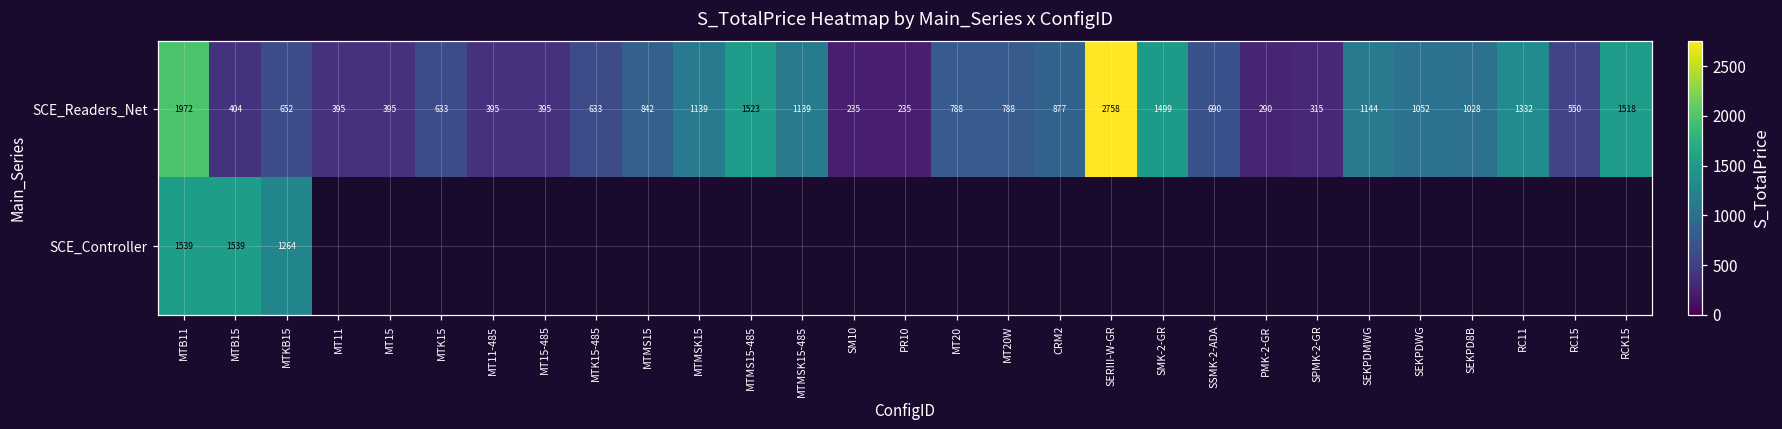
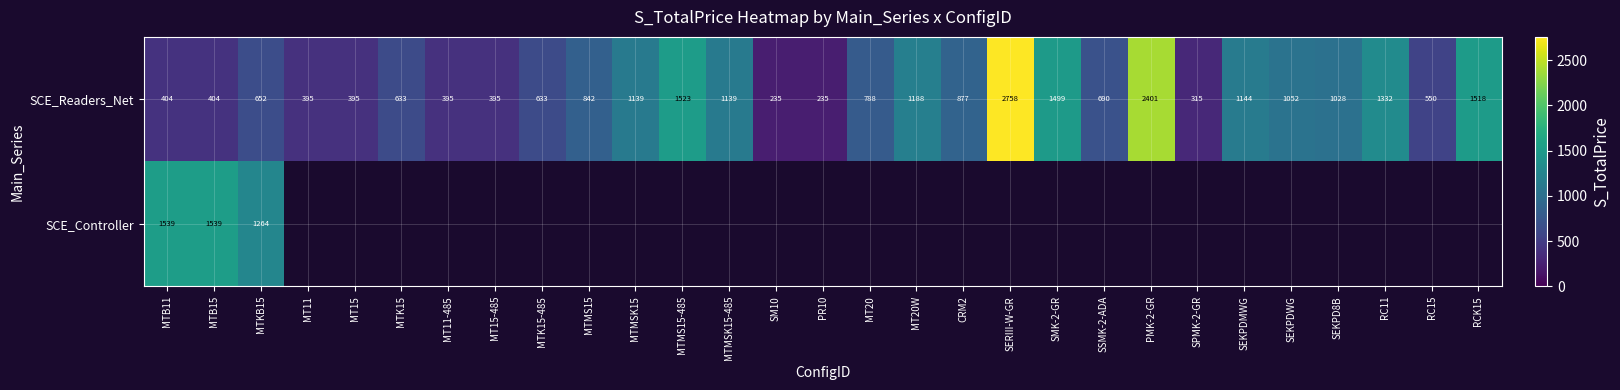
SCE_Readers_Net, MTB11: 1972 -> 404
SCE_Readers_Net, MT20W: 788 -> 1188
SCE_Readers_Net, PMK-2-GR: 290 -> 2401
